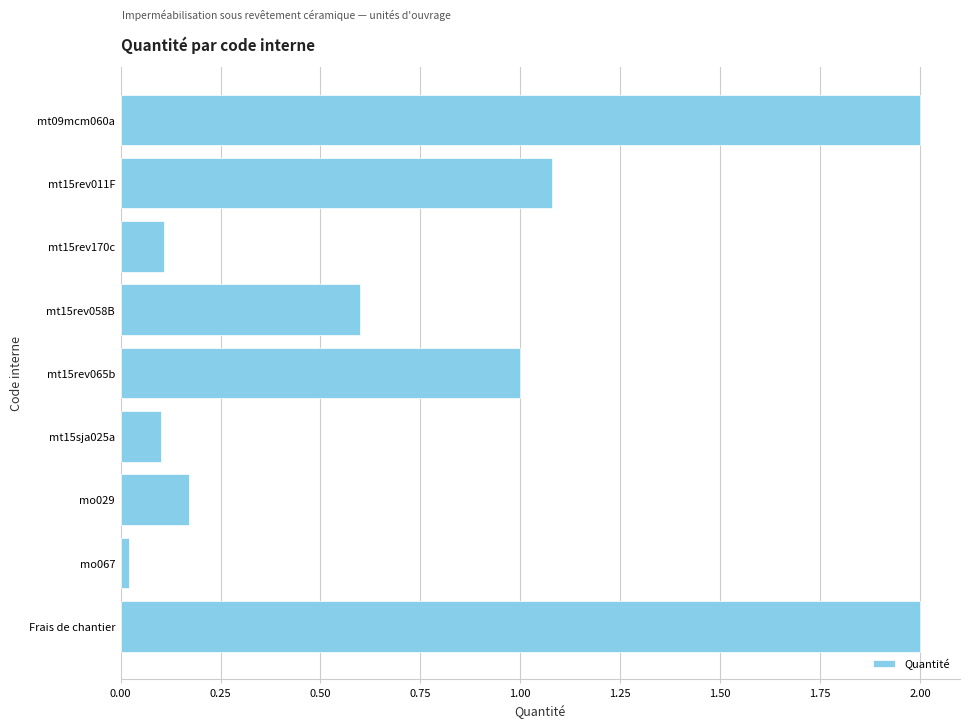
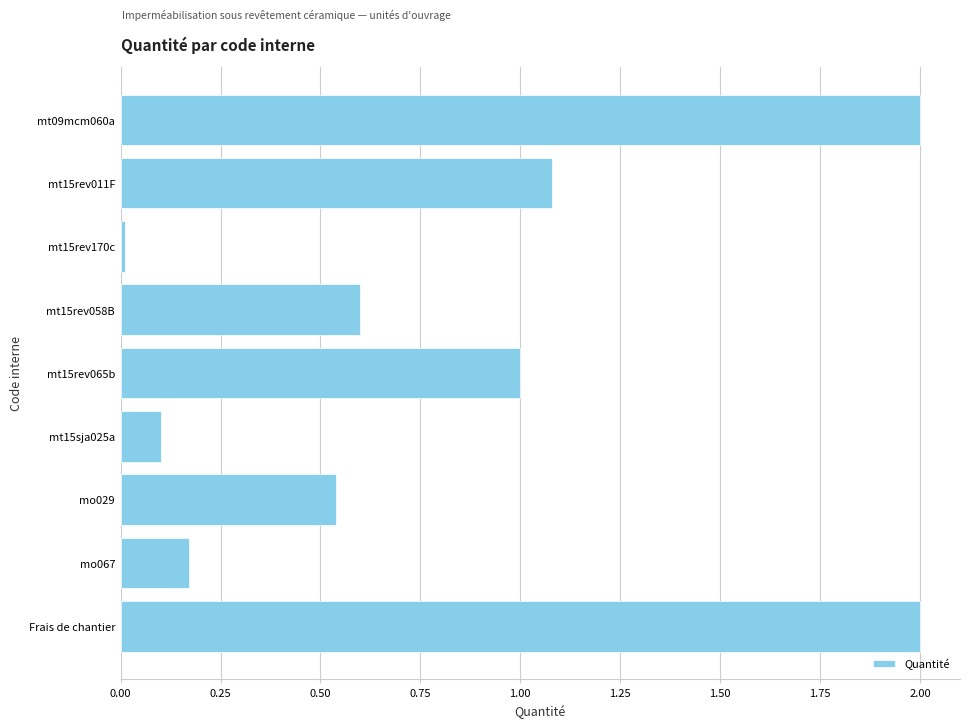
mt15rev170c: 0.11 -> 0.01
mo029: 0.17 -> 0.54
mo067: 0.02 -> 0.17
